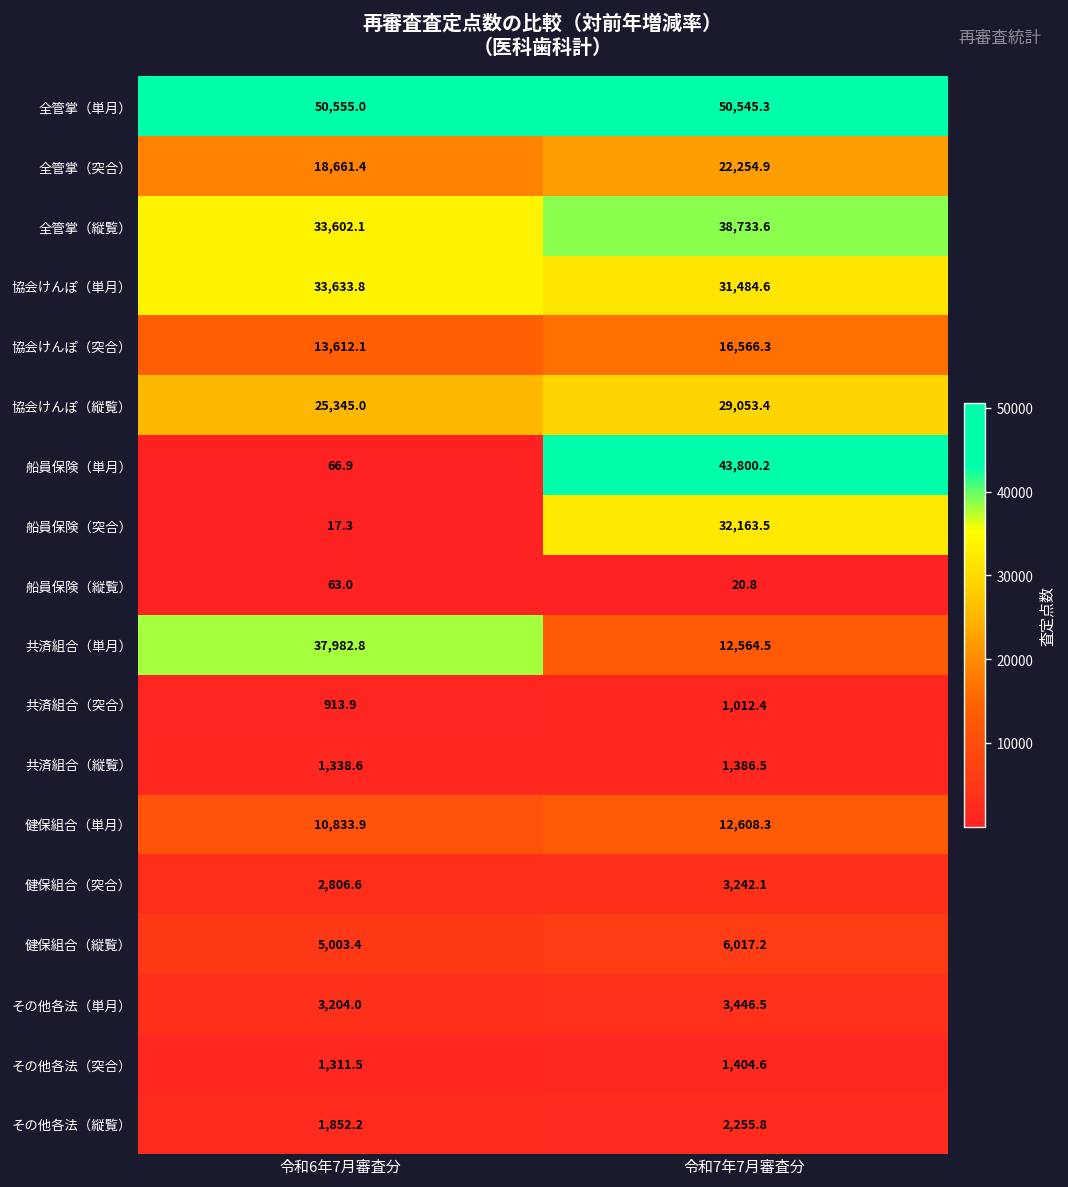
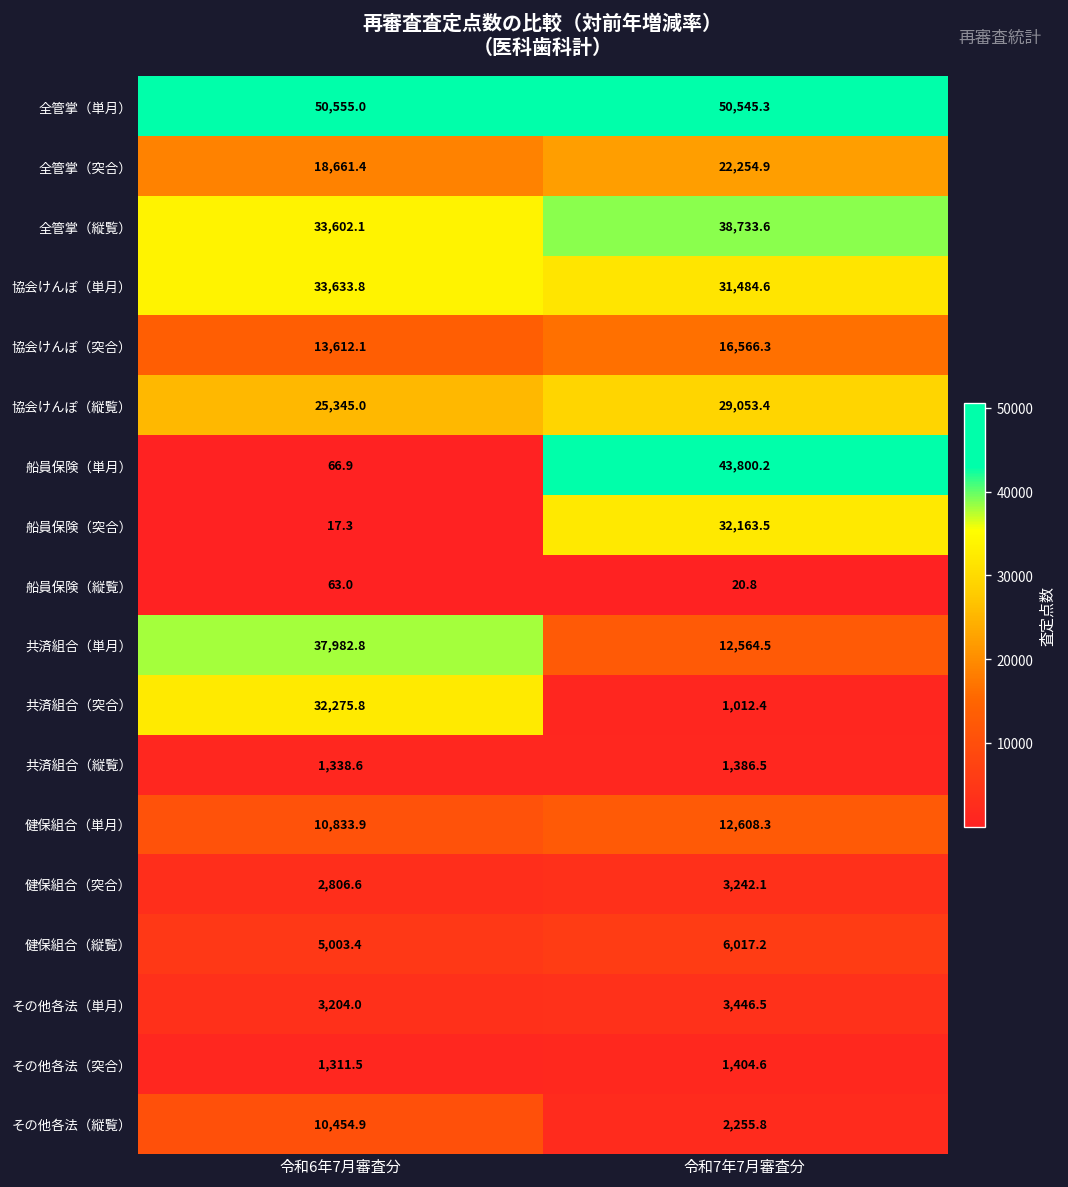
共済組合（突合）, 令和6年7月審査分: 913.9 -> 32,275.8
その他各法（縦覧）, 令和6年7月審査分: 1,852.2 -> 10,454.9
